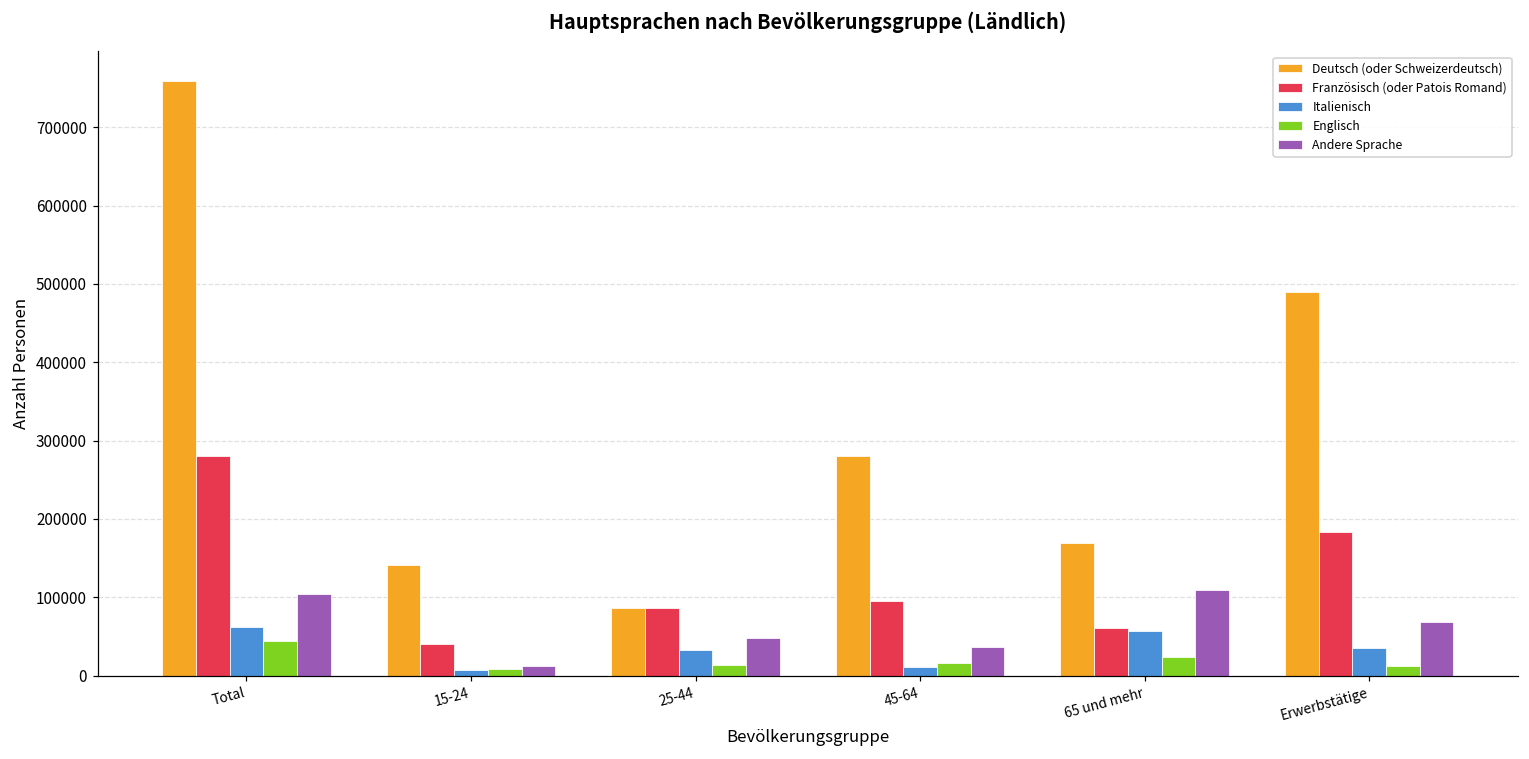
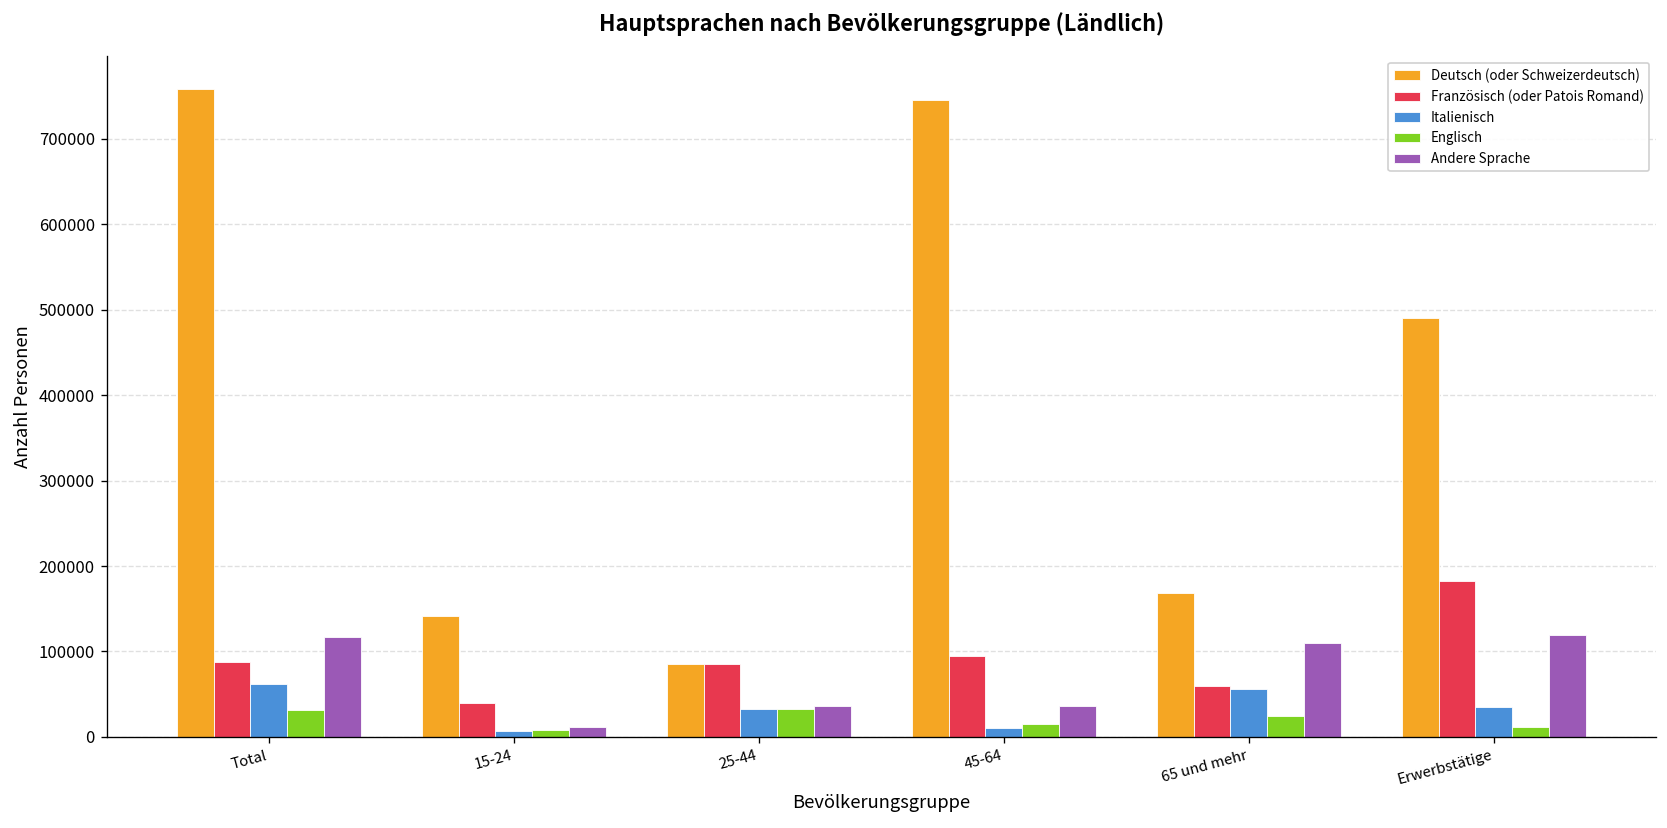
Französisch (oder Patois Romand), Total: 280000 -> 90000
Englisch, Total: 40000 -> 30000
Andere Sprache, Total: 100000 -> 120000
Englisch, 25-44: 10000 -> 30000
Andere Sprache, 25-44: 50000 -> 40000
Deutsch (oder Schweizerdeutsch), 45-64: 280000 -> 750000
Andere Sprache, Erwerbstätige: 70000 -> 120000
